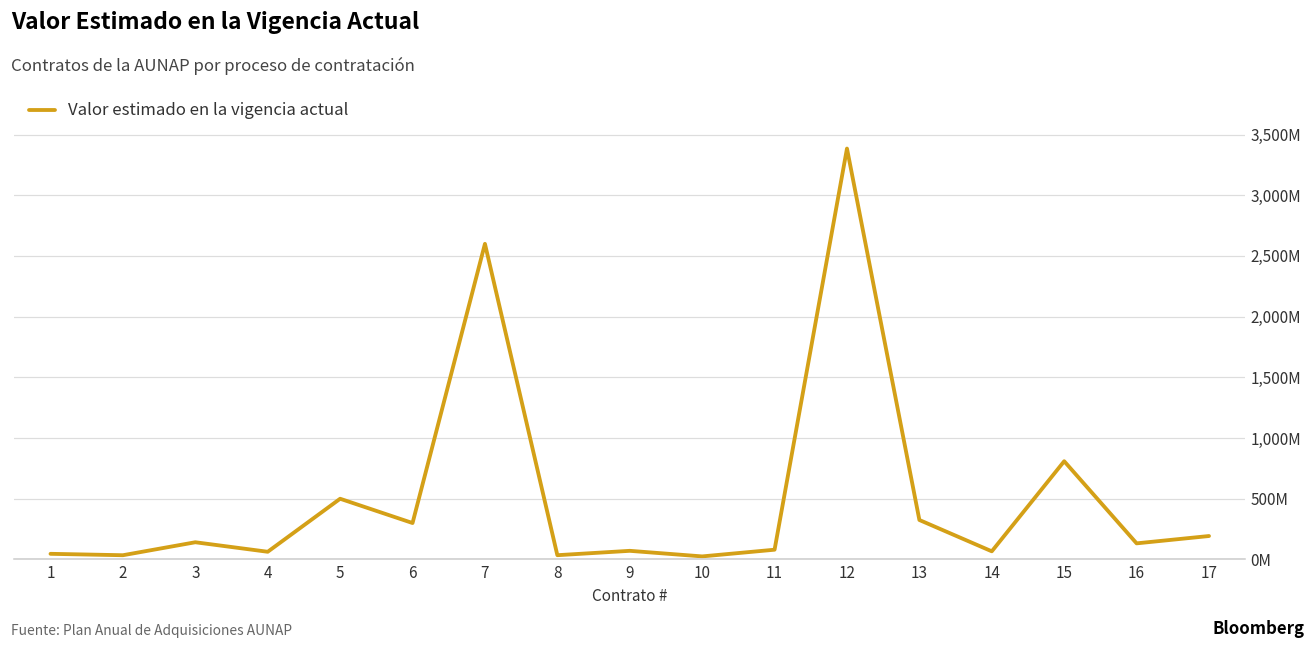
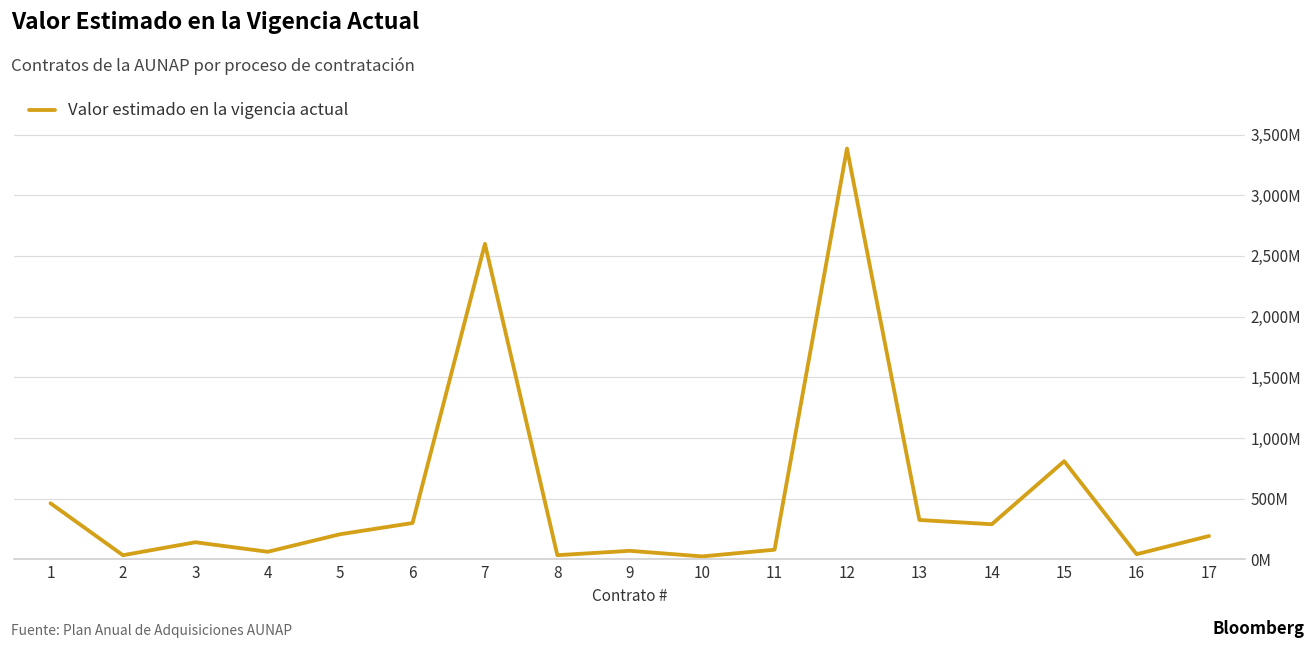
1: 50,000,000 -> 460,000,000
5: 500,000,000 -> 210,000,000
14: 70,000,000 -> 290,000,000
16: 130,000,000 -> 40,000,000
